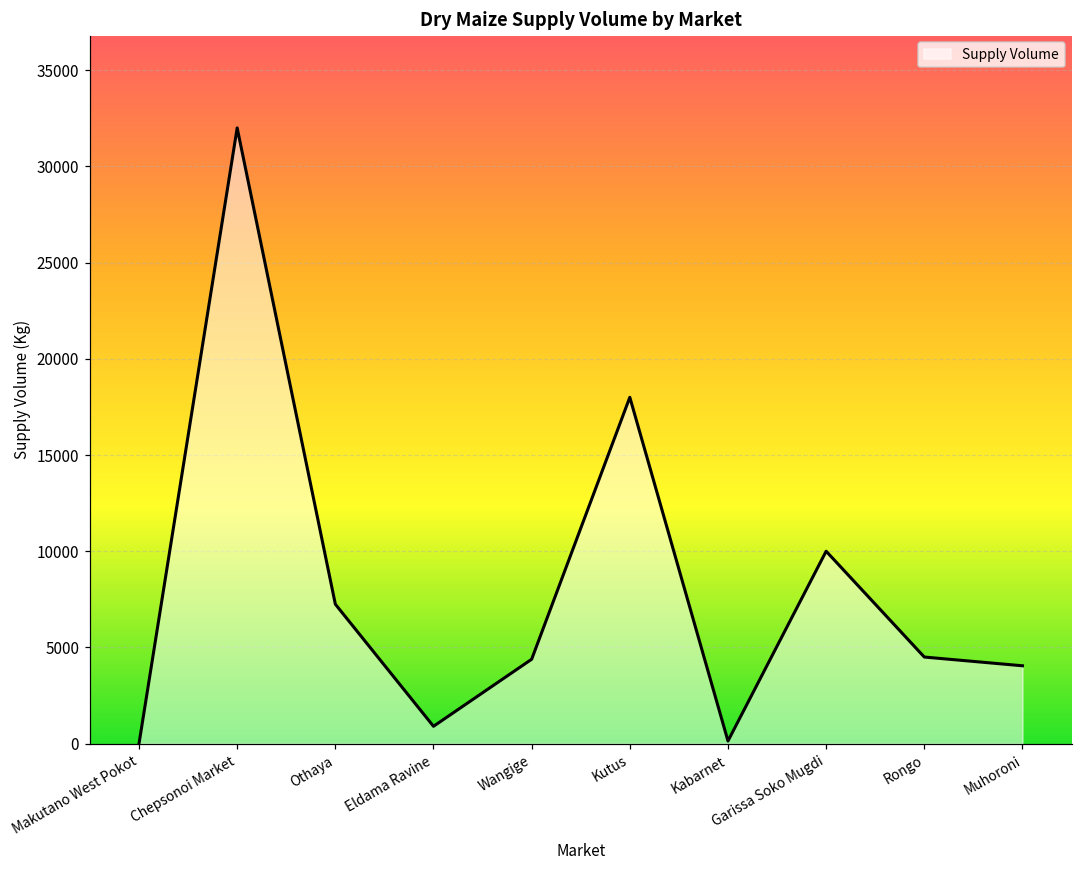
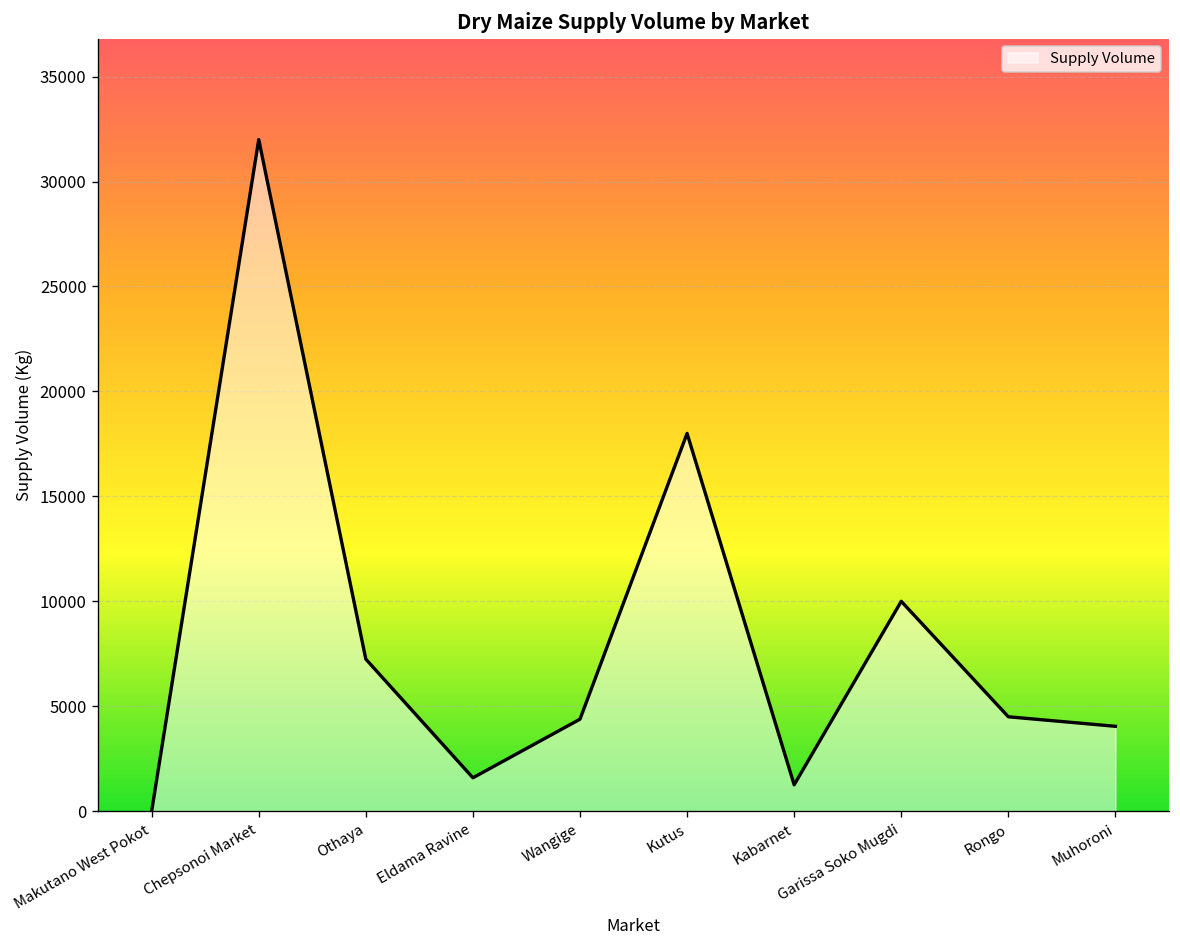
Eldama Ravine: 900 -> 1600
Kabarnet: 100 -> 1300
